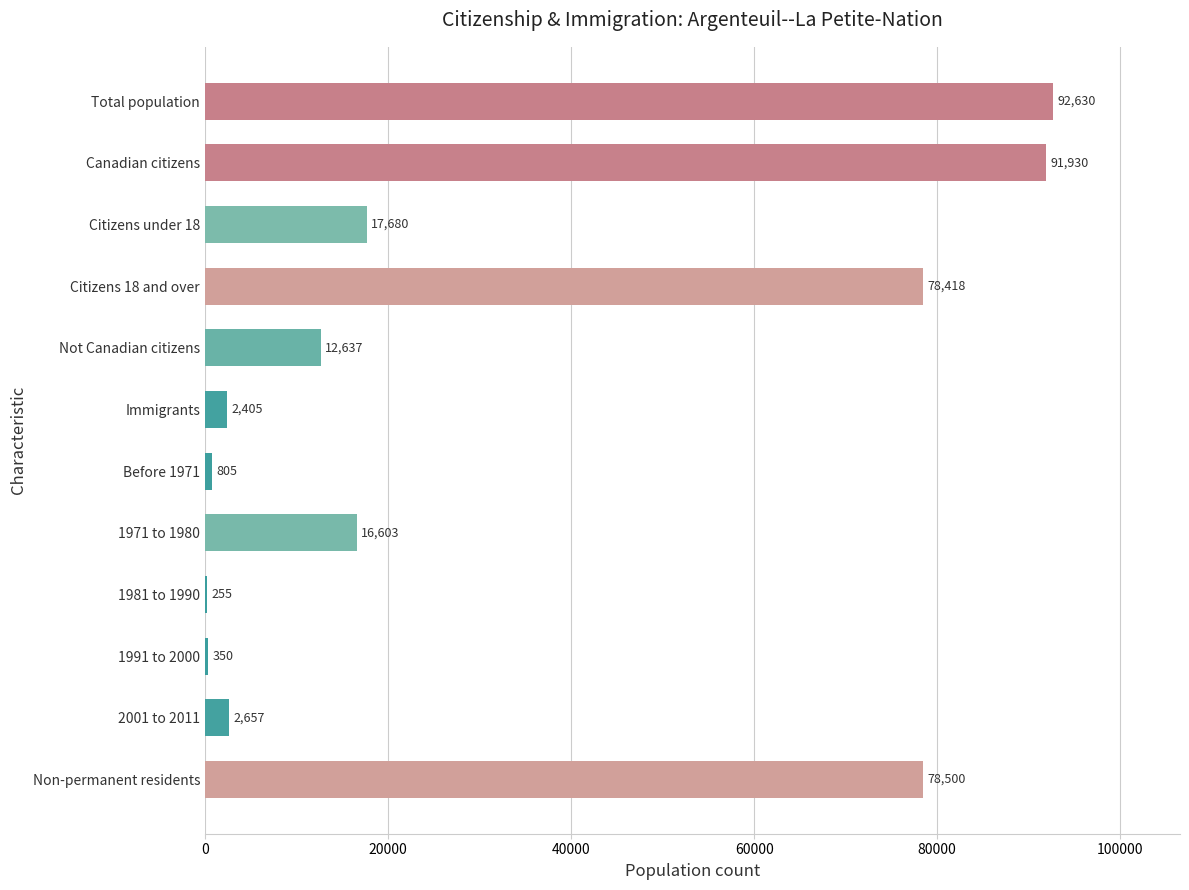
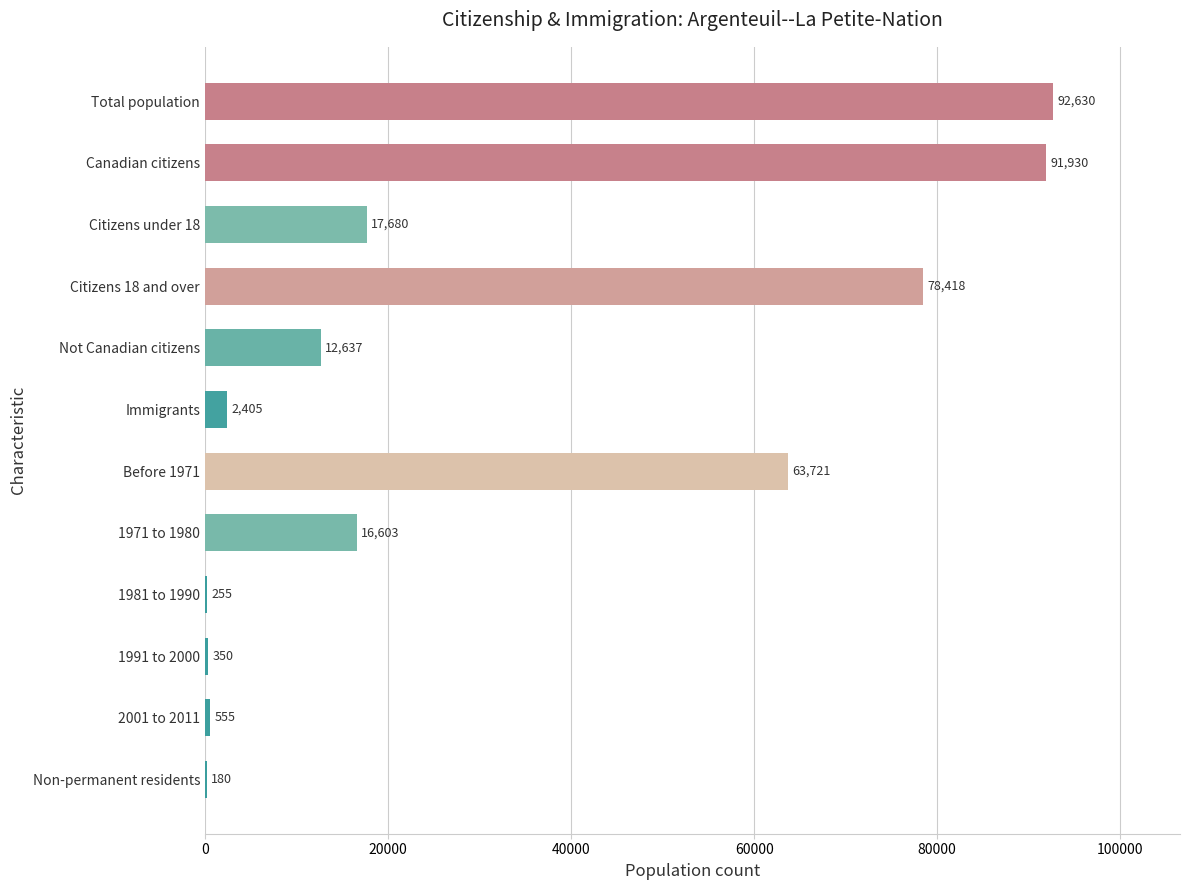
Before 1971: 805 -> 63,721
2001 to 2011: 2,657 -> 555
Non-permanent residents: 78,500 -> 180
